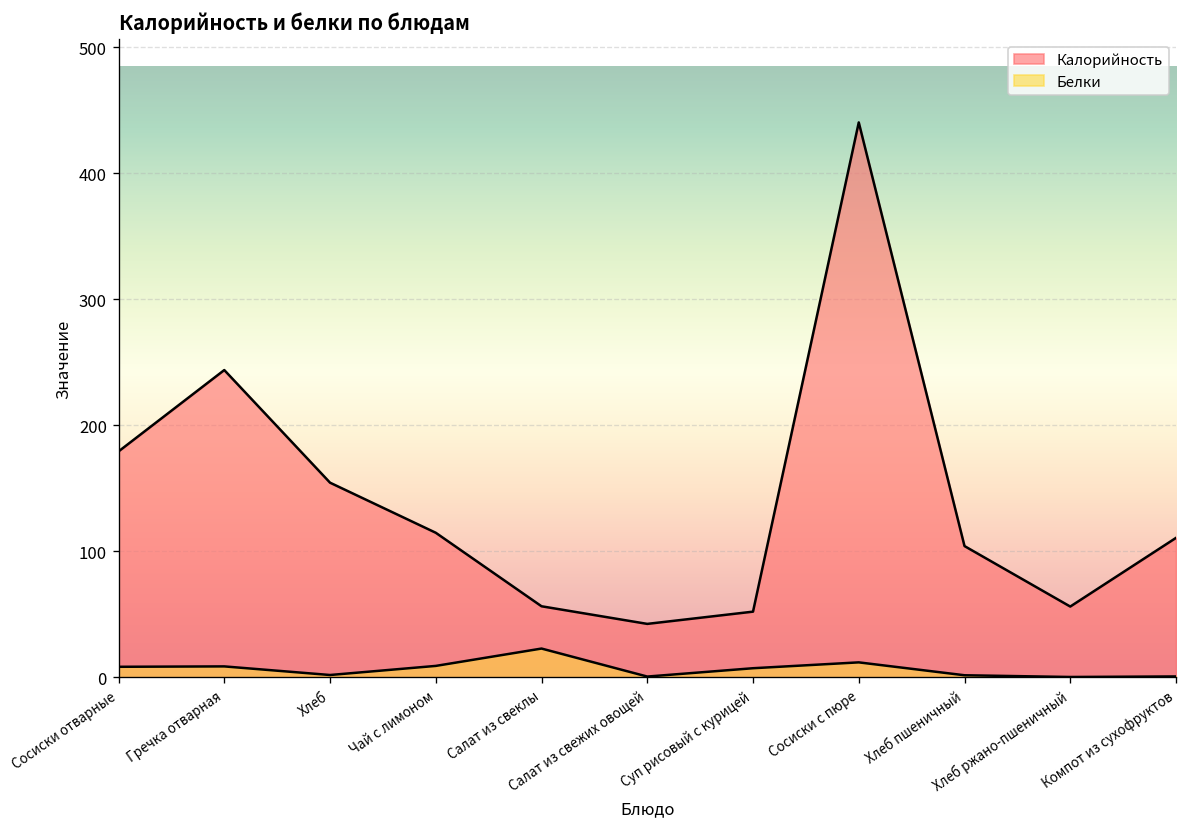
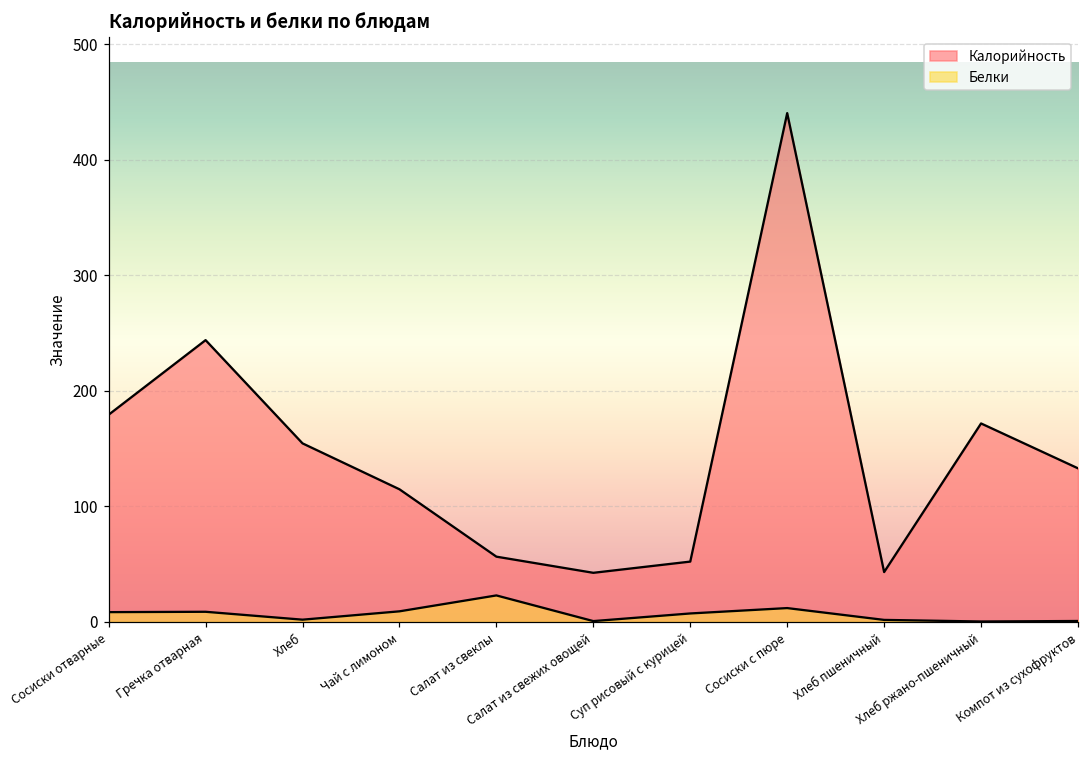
Калорийность, Хлеб пшеничный: 104 -> 43
Калорийность, Хлеб ржано-пшеничный: 56 -> 172
Калорийность, Компот из сухофруктов: 111 -> 133
